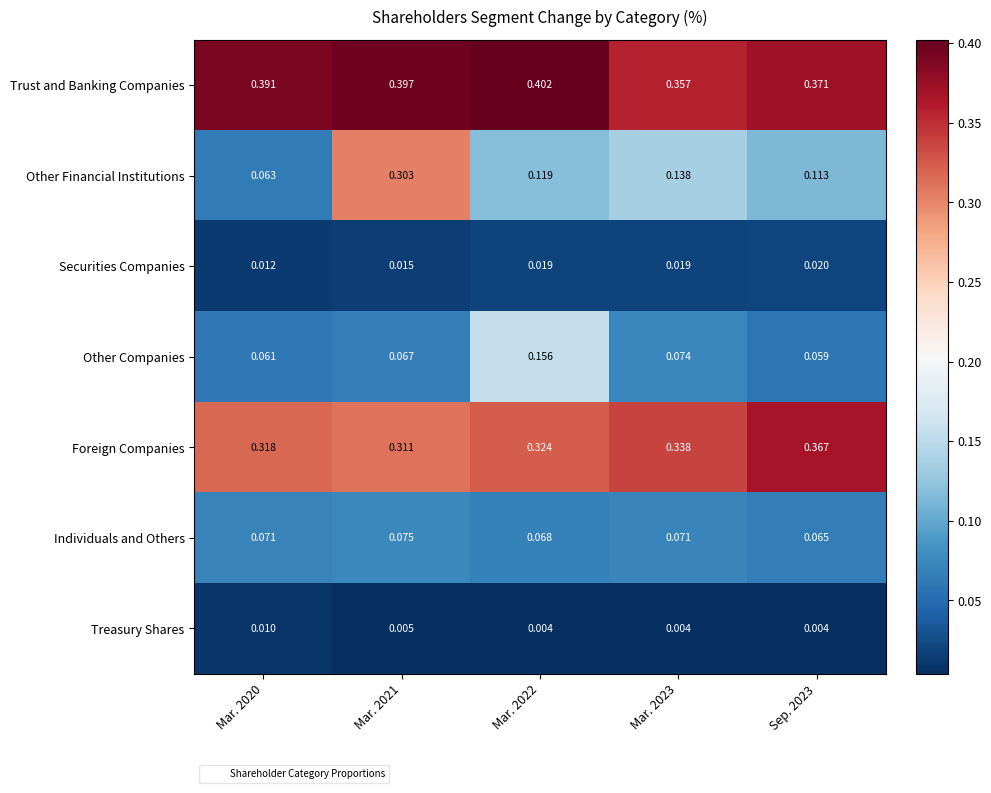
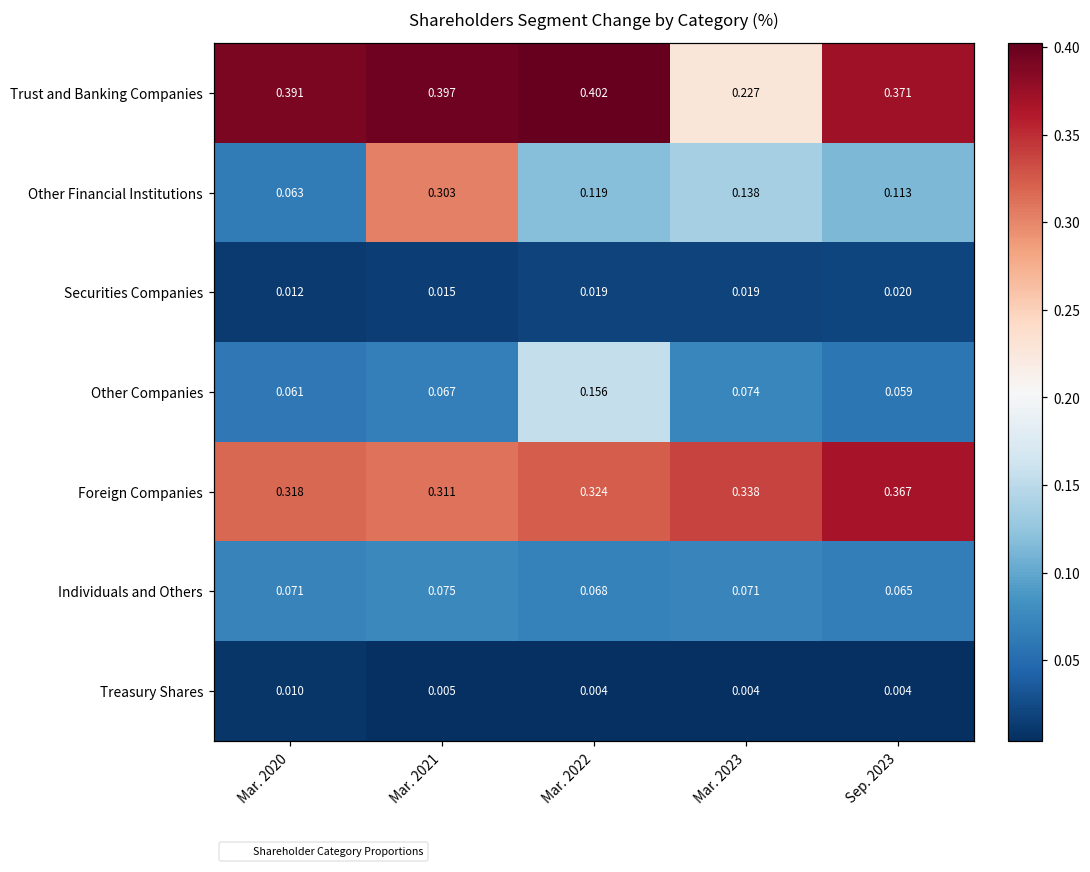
Trust and Banking Companies, Mar. 2023: 0.357 -> 0.227
